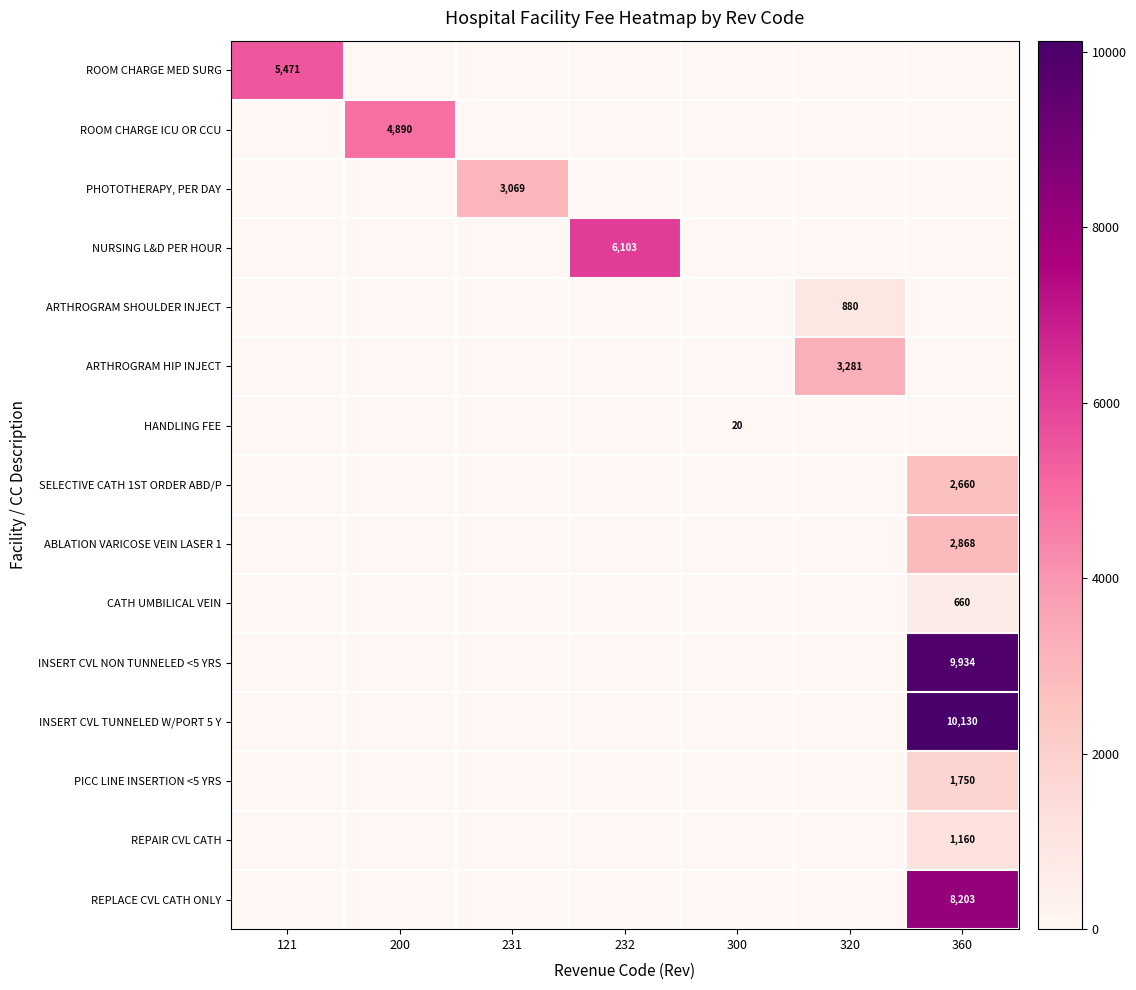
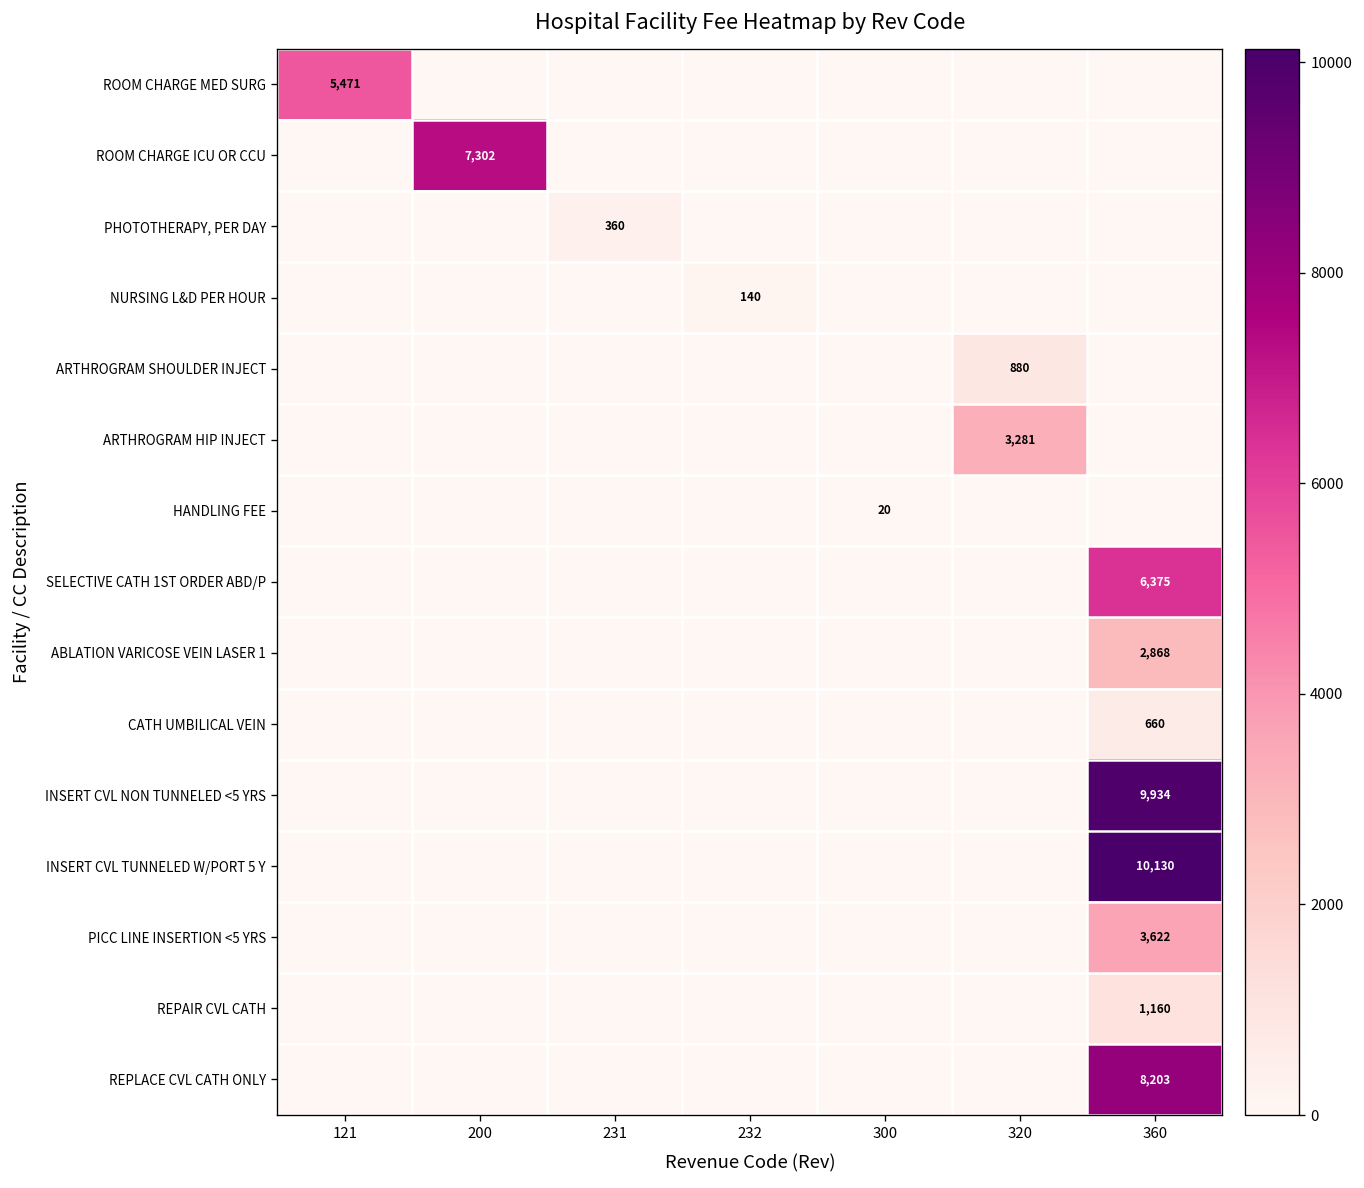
ROOM CHARGE ICU OR CCU, 200: 4,890 -> 7,302
PHOTOTHERAPY, PER DAY, 231: 3,069 -> 360
NURSING L&D PER HOUR, 232: 6,103 -> 140
SELECTIVE CATH 1ST ORDER ABD/P, 360: 2,660 -> 6,375
PICC LINE INSERTION <5 YRS, 360: 1,750 -> 3,622
